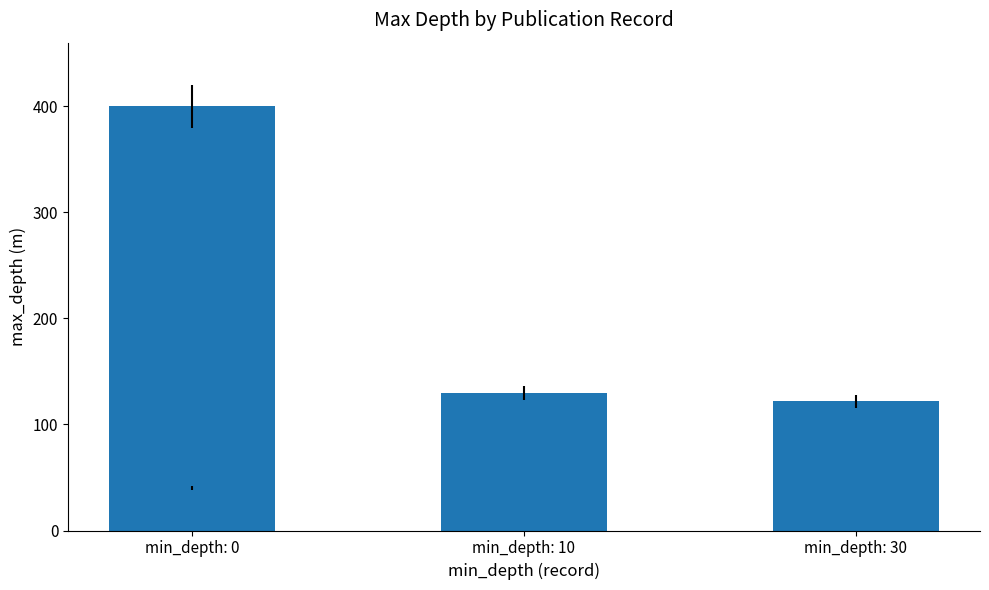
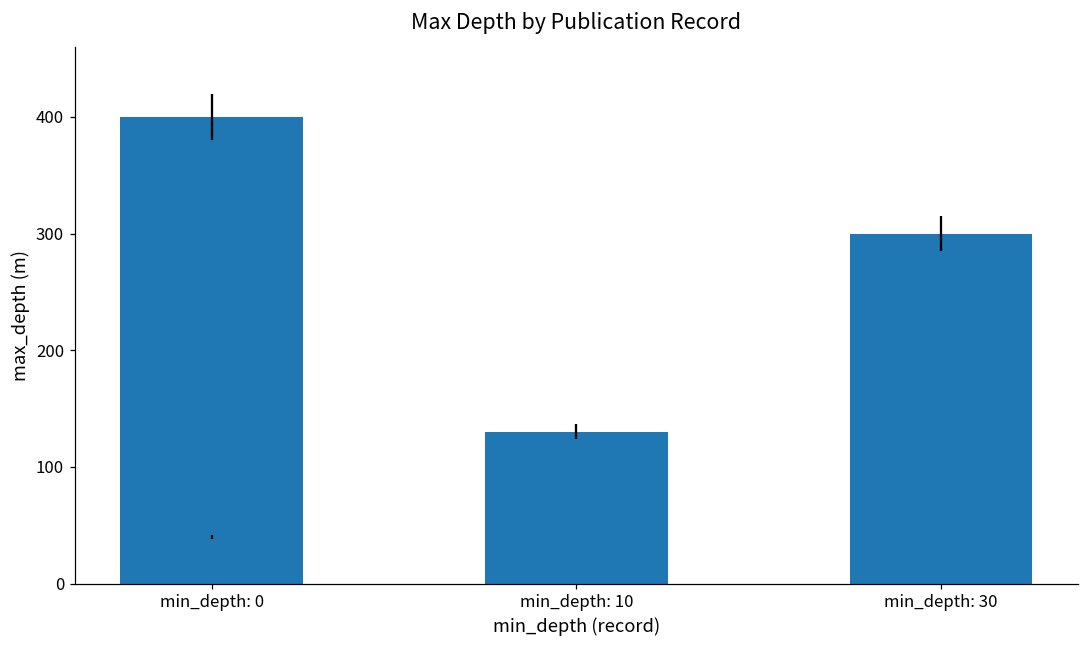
min_depth: 30: 122 -> 300
